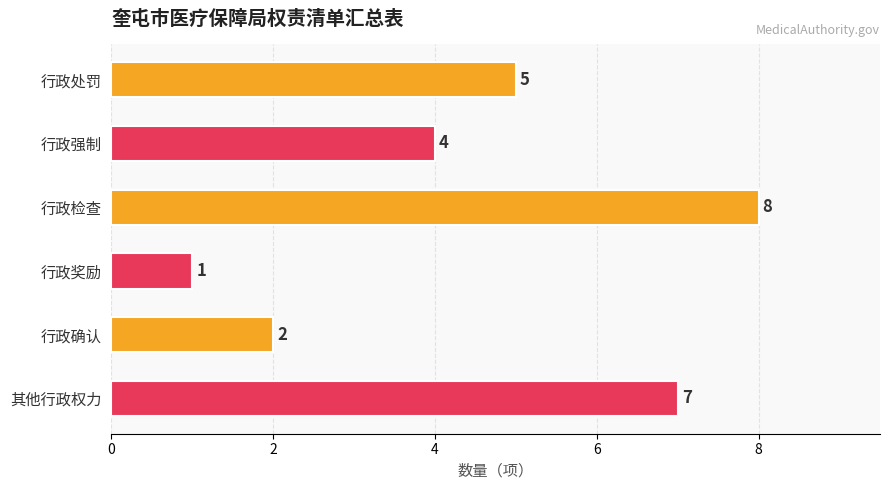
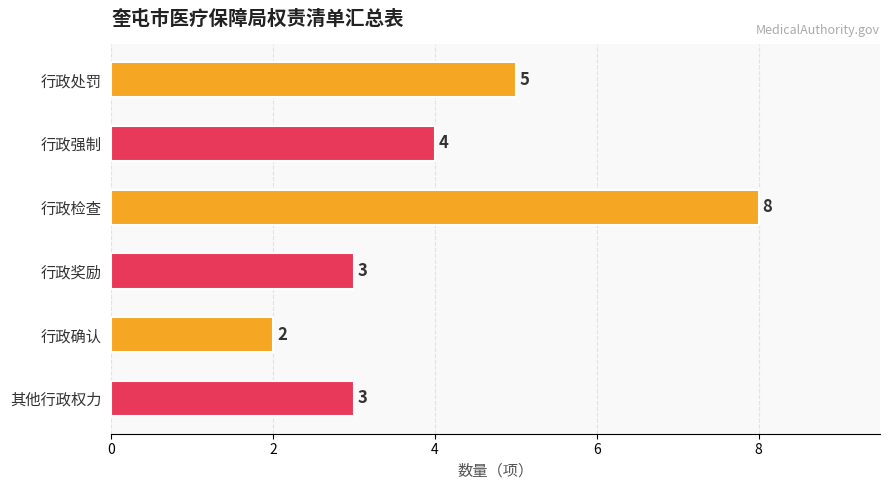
行政奖励: 1 -> 3
其他行政权力: 7 -> 3
